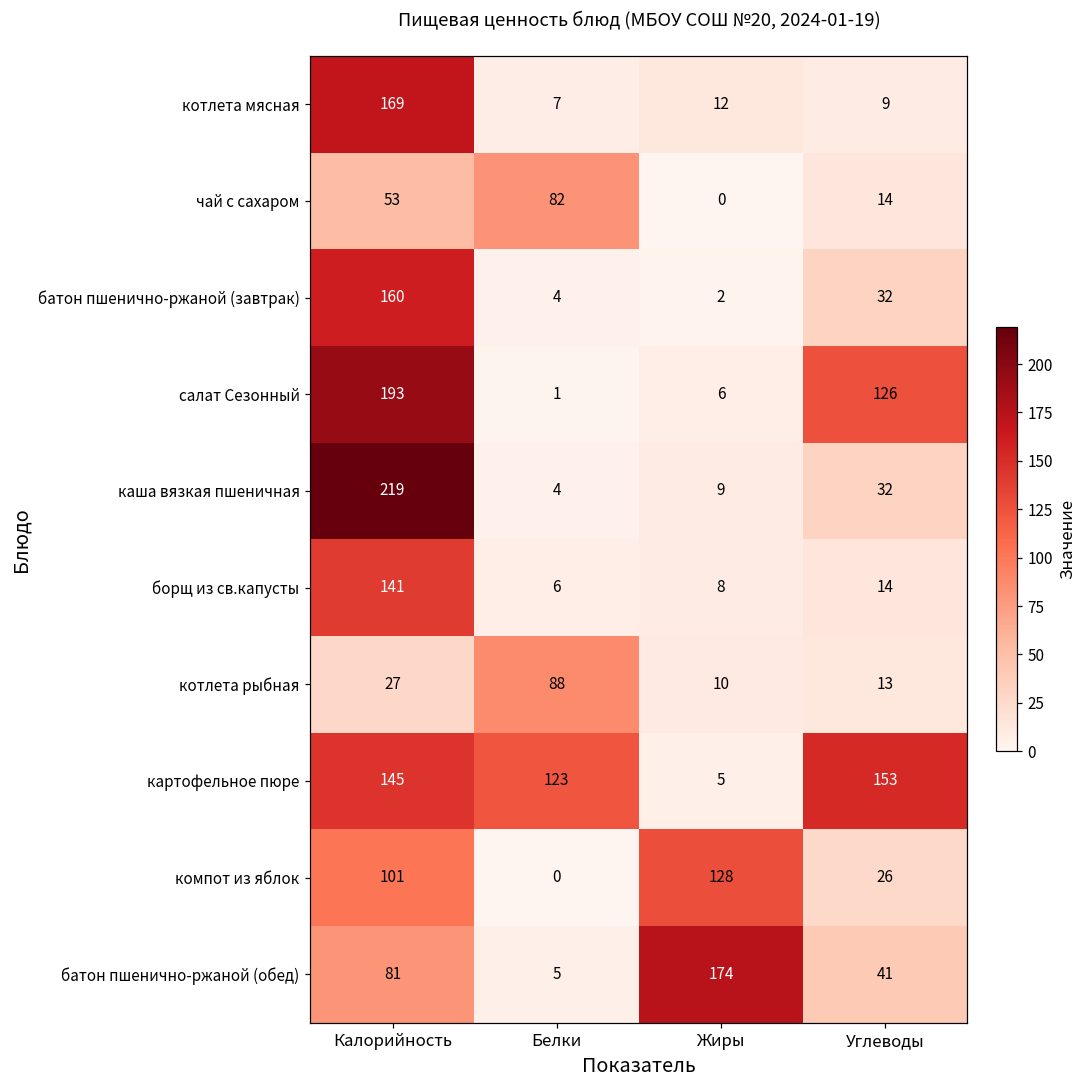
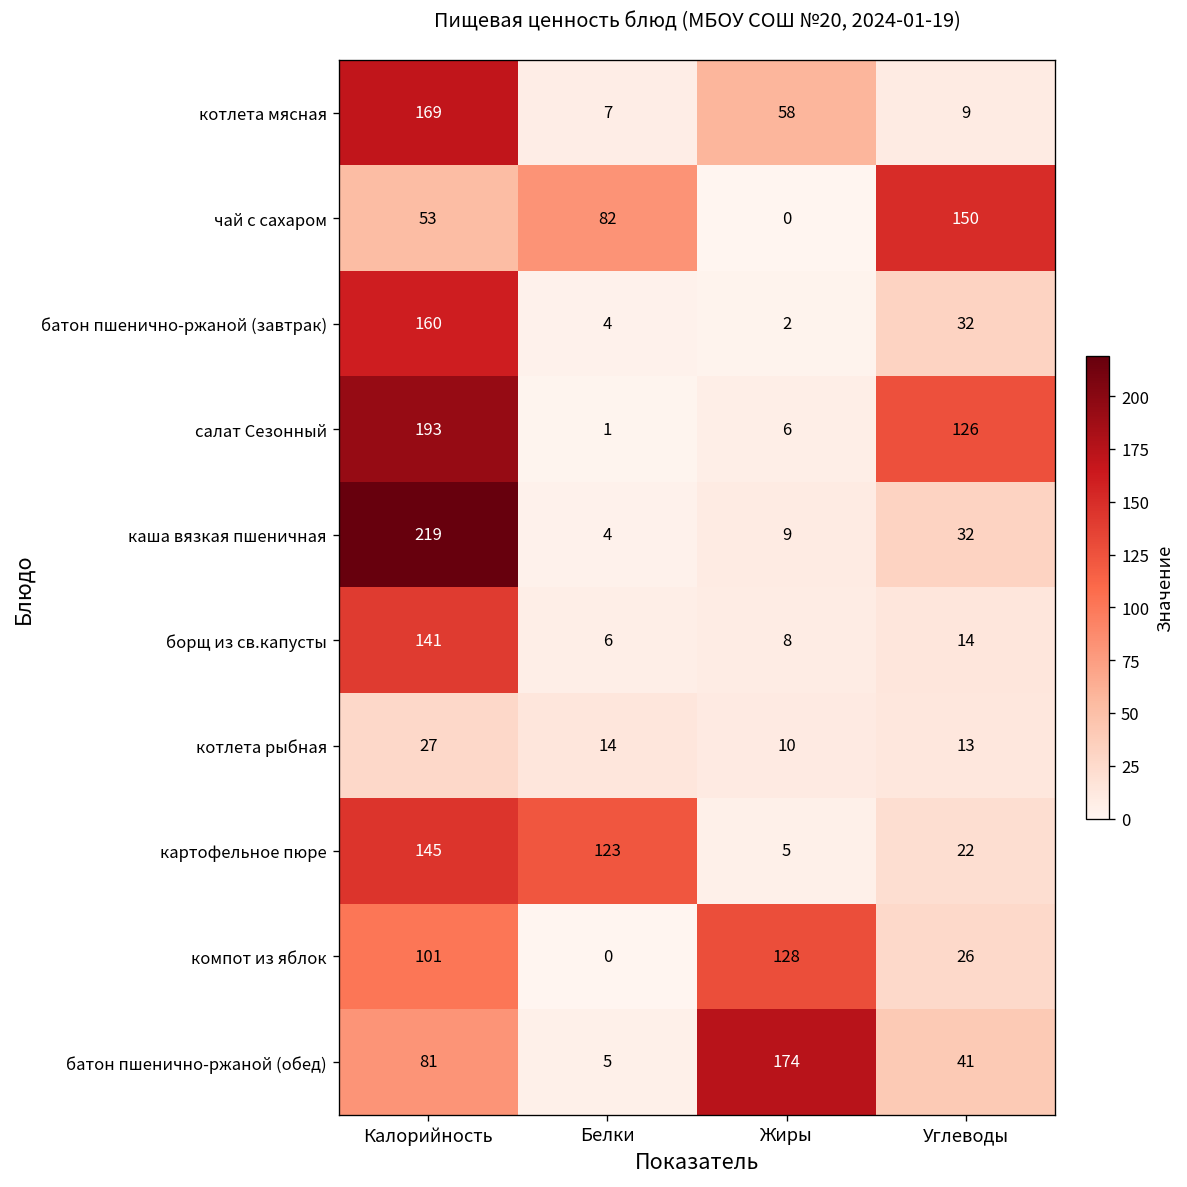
котлета мясная, Жиры: 12 -> 58
чай с сахаром, Углеводы: 14 -> 150
котлета рыбная, Белки: 88 -> 14
картофельное пюре, Углеводы: 153 -> 22
